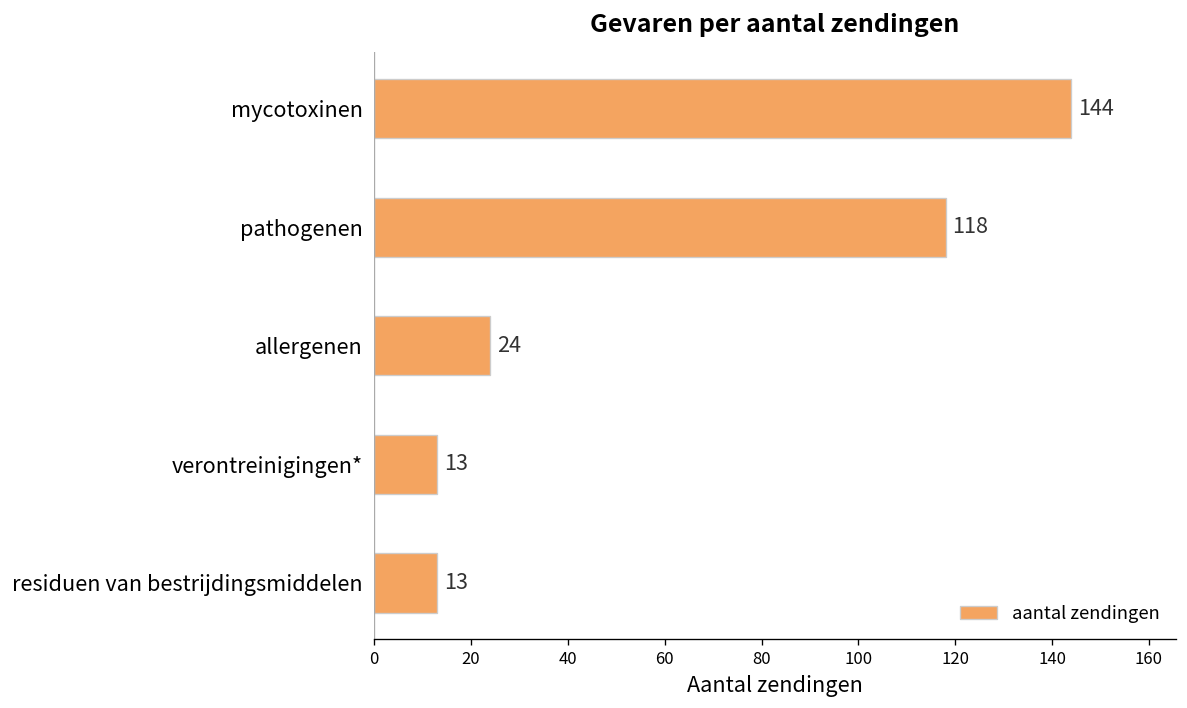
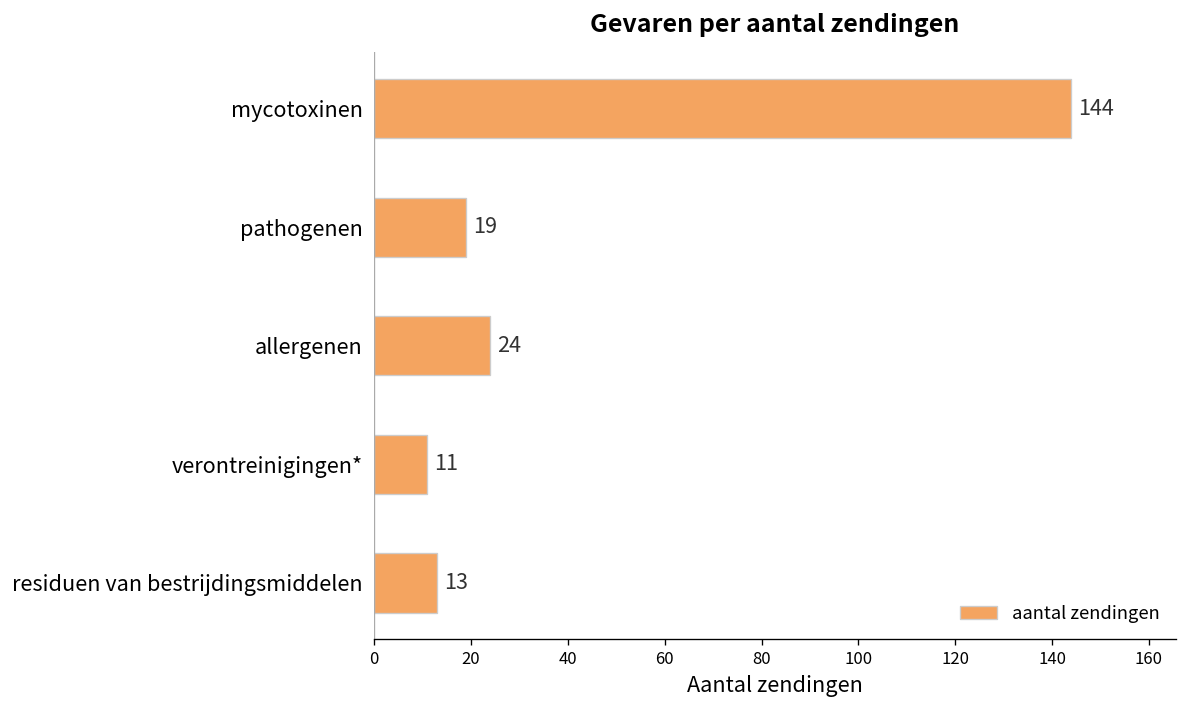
pathogenen: 118 -> 19
verontreinigingen*: 13 -> 11
